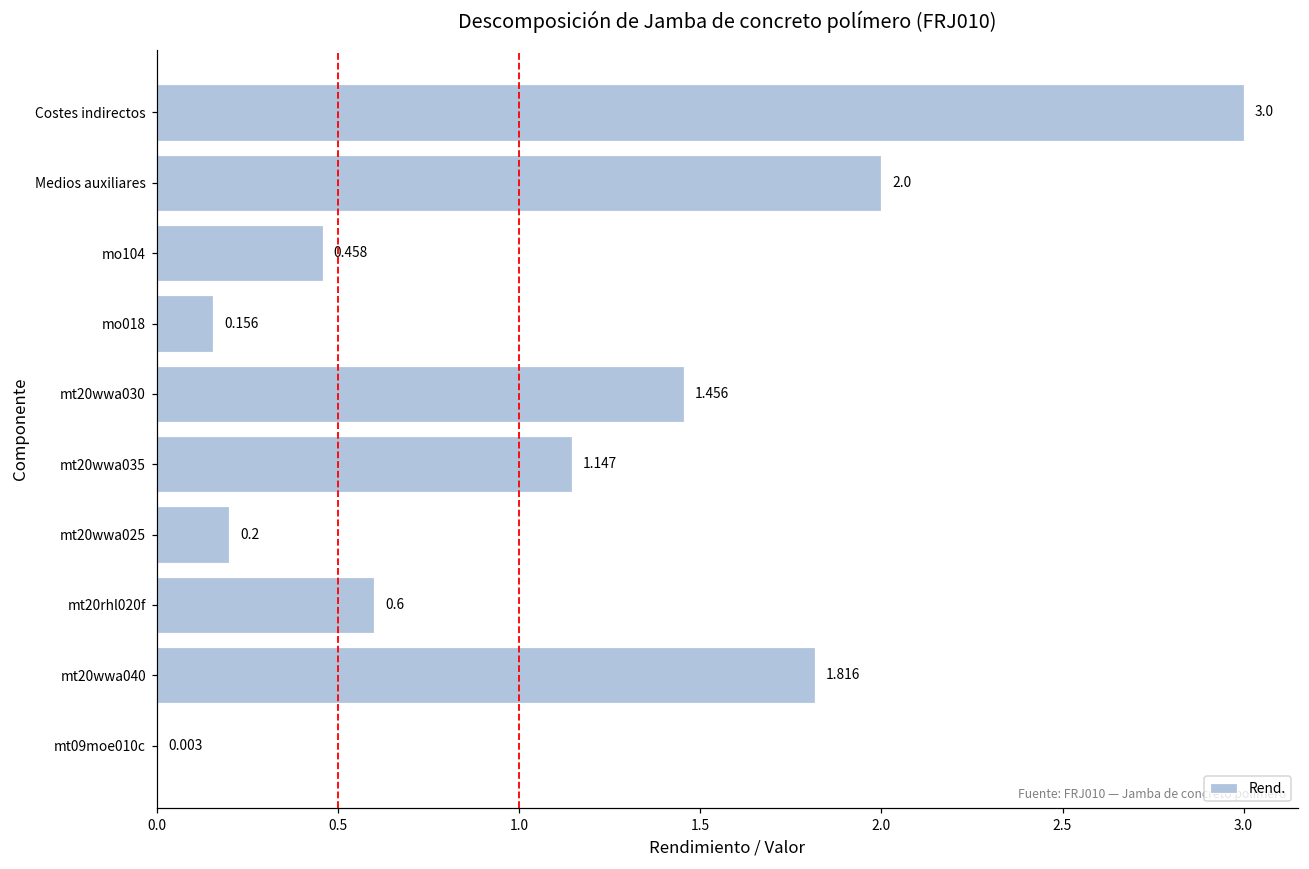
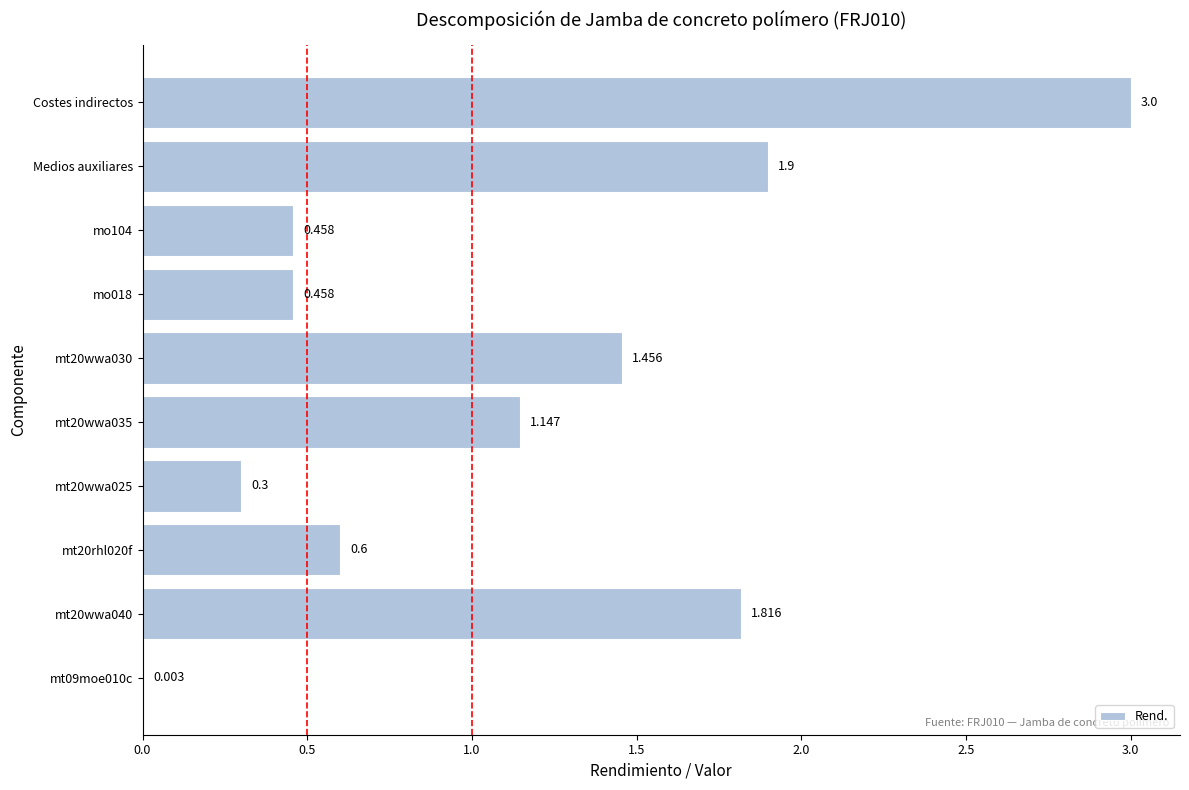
Medios auxiliares: 2.0 -> 1.9
mo018: 0.156 -> 0.458
mt20wwa025: 0.2 -> 0.3
